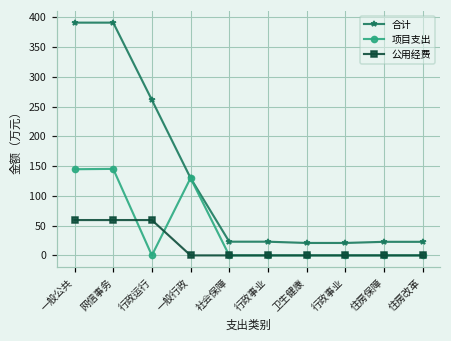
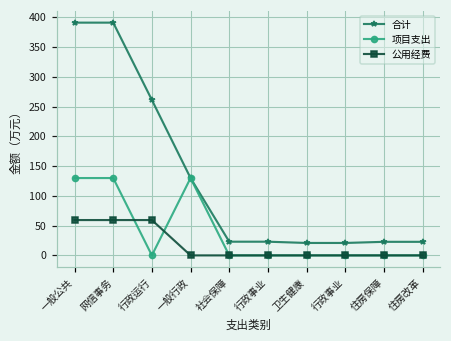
项目支出, 一般公共: 140 -> 130
项目支出, 网信事务: 150 -> 130
